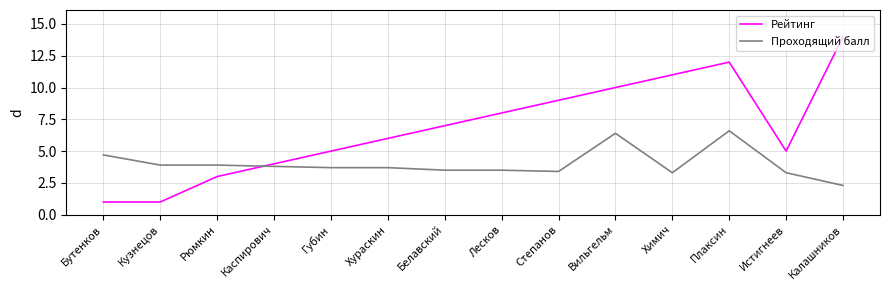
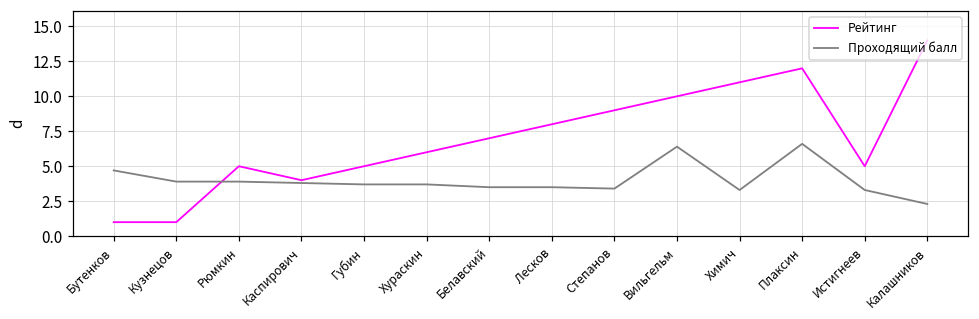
Рейтинг, Рюмкин: 3 -> 5
